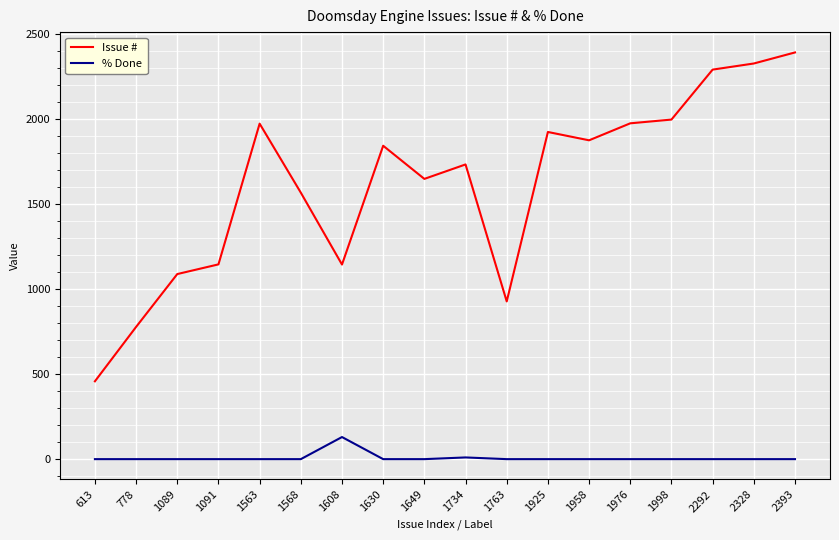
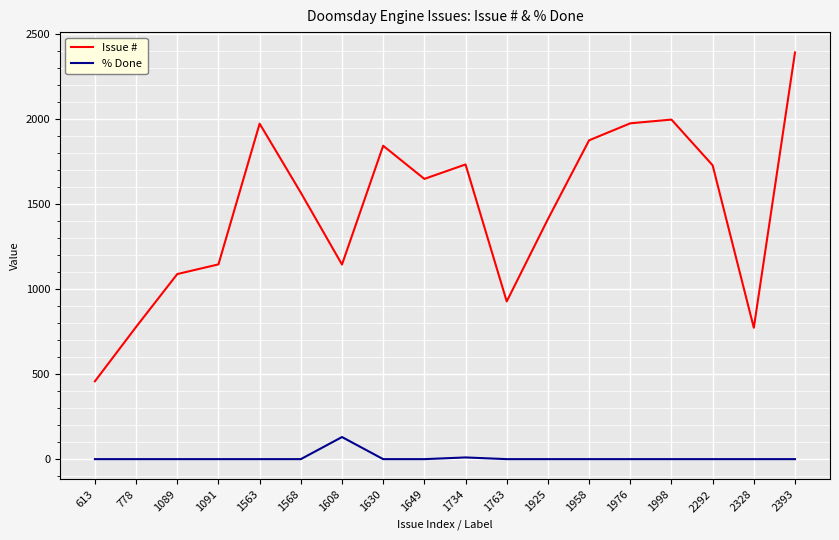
Issue #, 1925: 1930 -> 1410
Issue #, 2292: 2290 -> 1730
Issue #, 2328: 2330 -> 770
